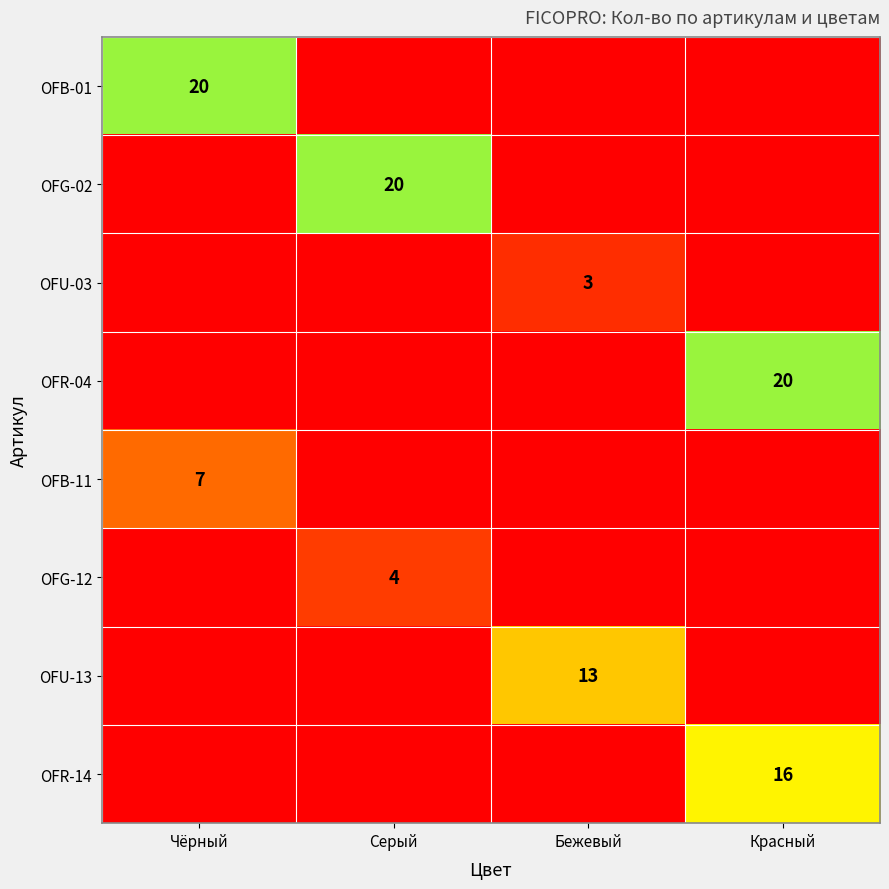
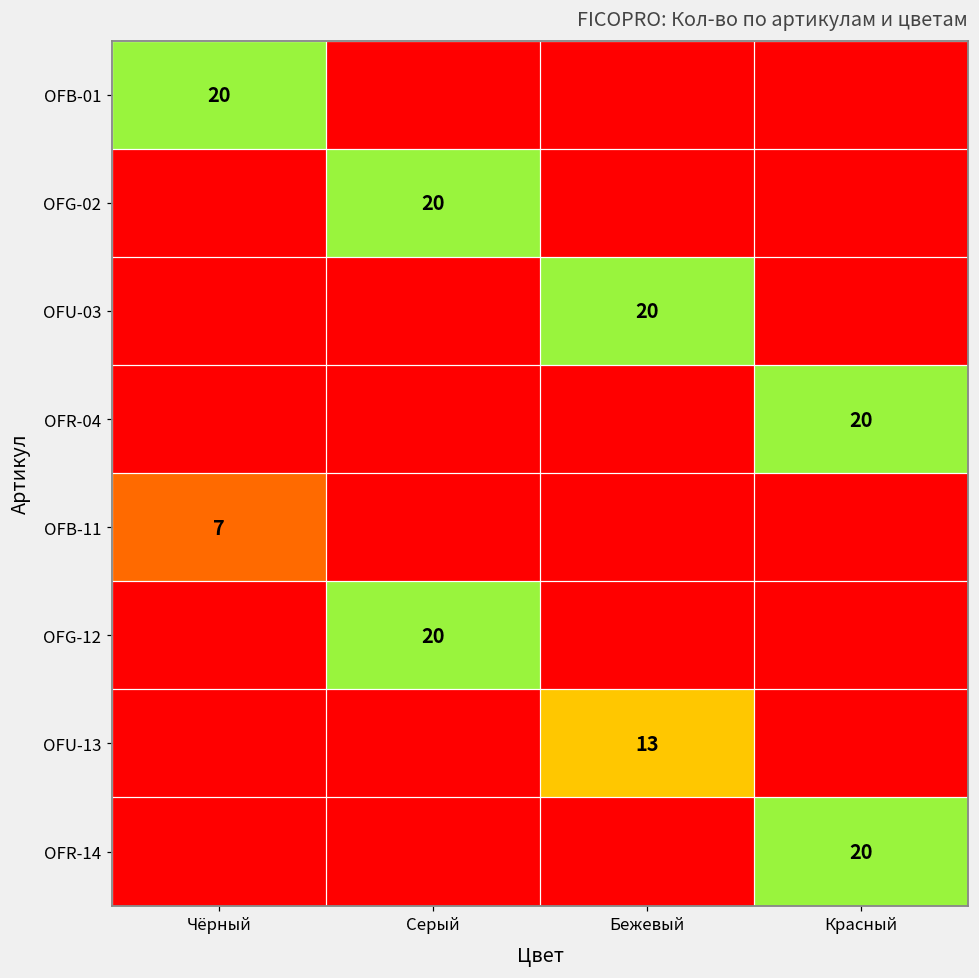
OFU-03, Бежевый: 3 -> 20
OFG-12, Серый: 4 -> 20
OFR-14, Красный: 16 -> 20
